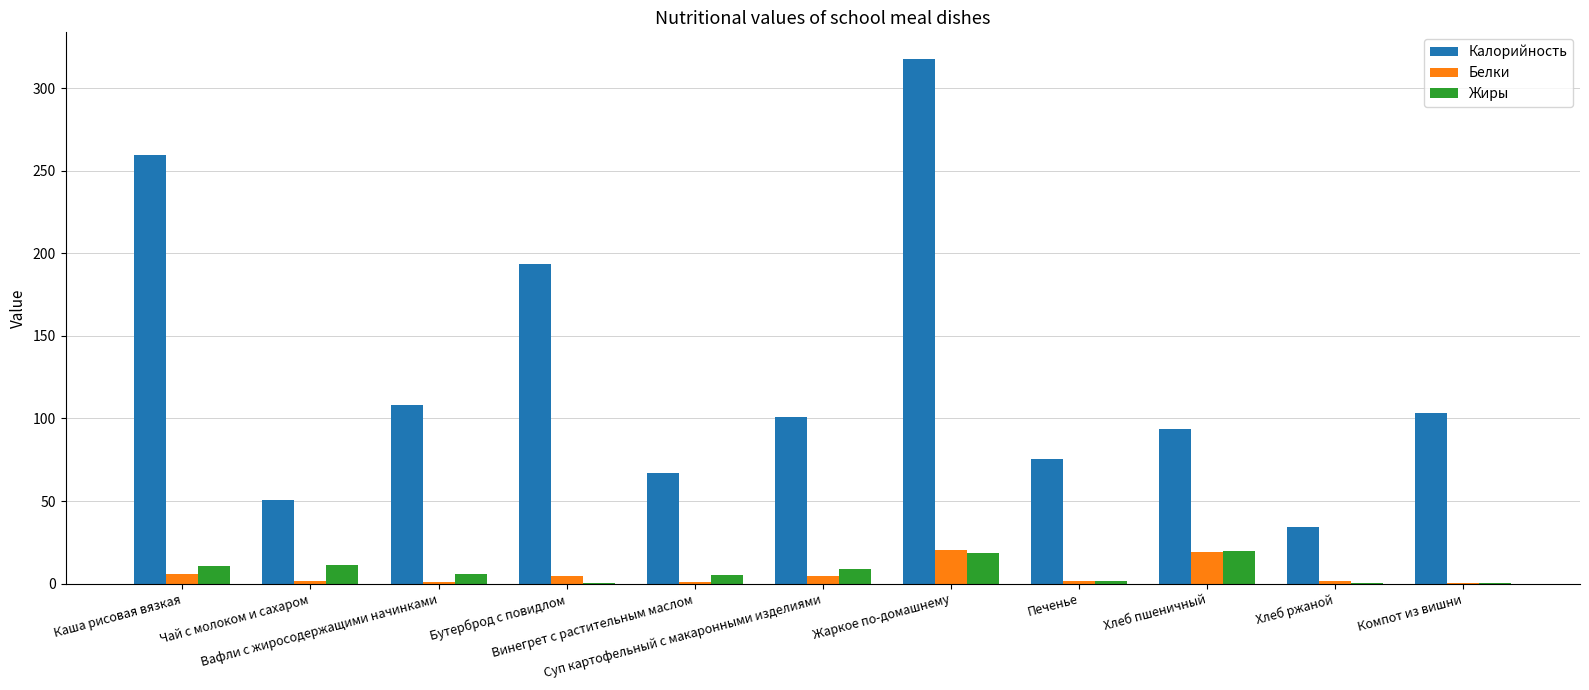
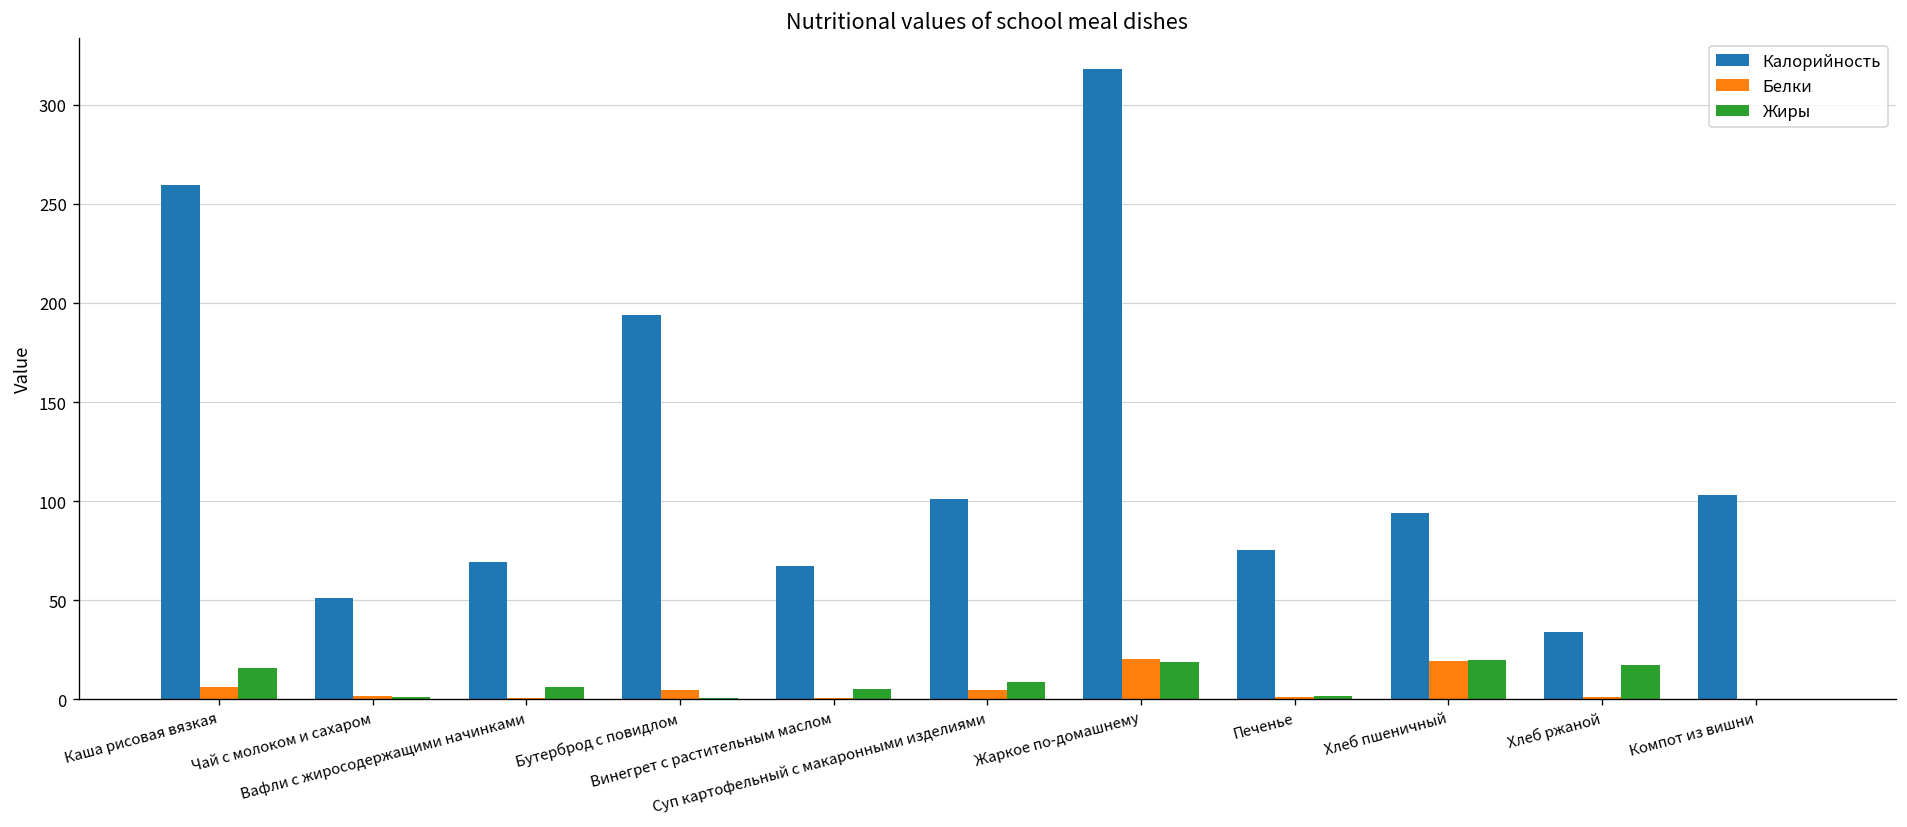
Жиры, Каша рисовая вязкая: 11 -> 16
Жиры, Чай с молоком и сахаром: 11 -> 1
Калорийность, Вафли с жиросодержащими начинками: 108 -> 69
Жиры, Хлеб ржаной: 0 -> 18
